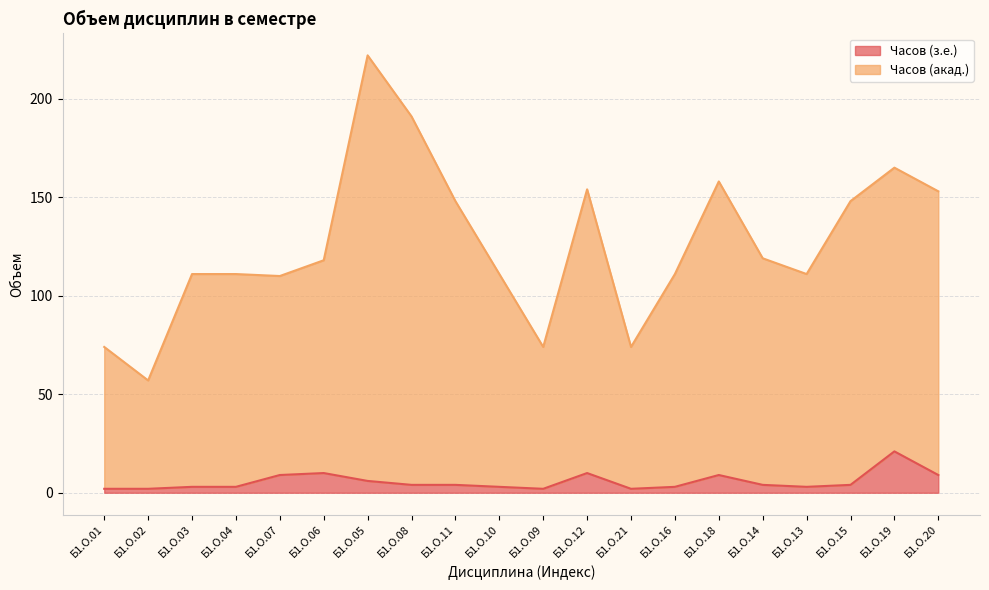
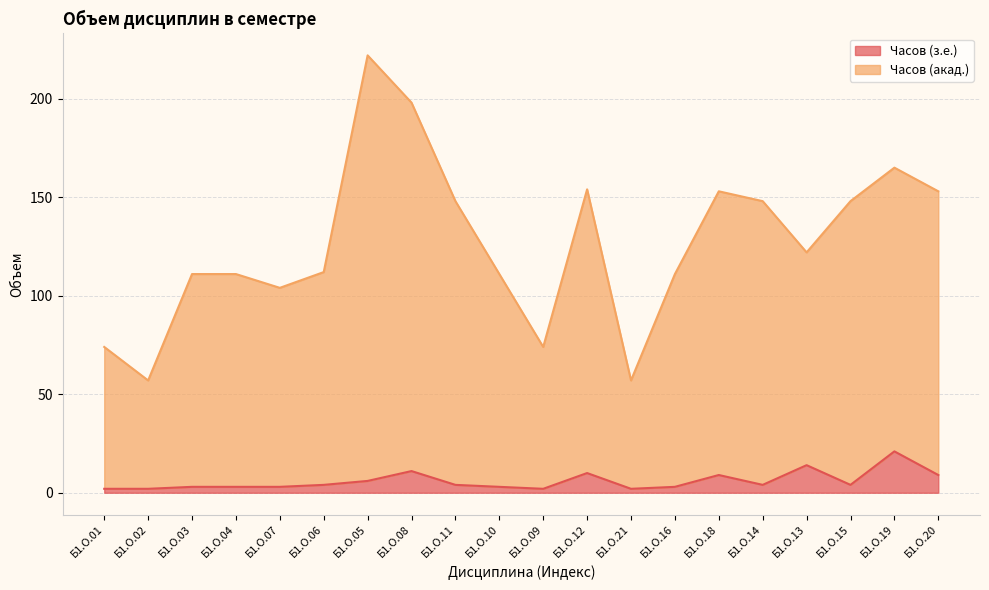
Часов (з.е.), Б1.О.07: 9 -> 3
Часов (з.е.), Б1.О.06: 10 -> 4
Часов (з.е.), Б1.О.08: 4 -> 11
Часов (акад.), Б1.О.21: 72 -> 55
Часов (акад.), Б1.О.18: 149 -> 144
Часов (акад.), Б1.О.14: 115 -> 144
Часов (з.е.), Б1.О.13: 3 -> 14
